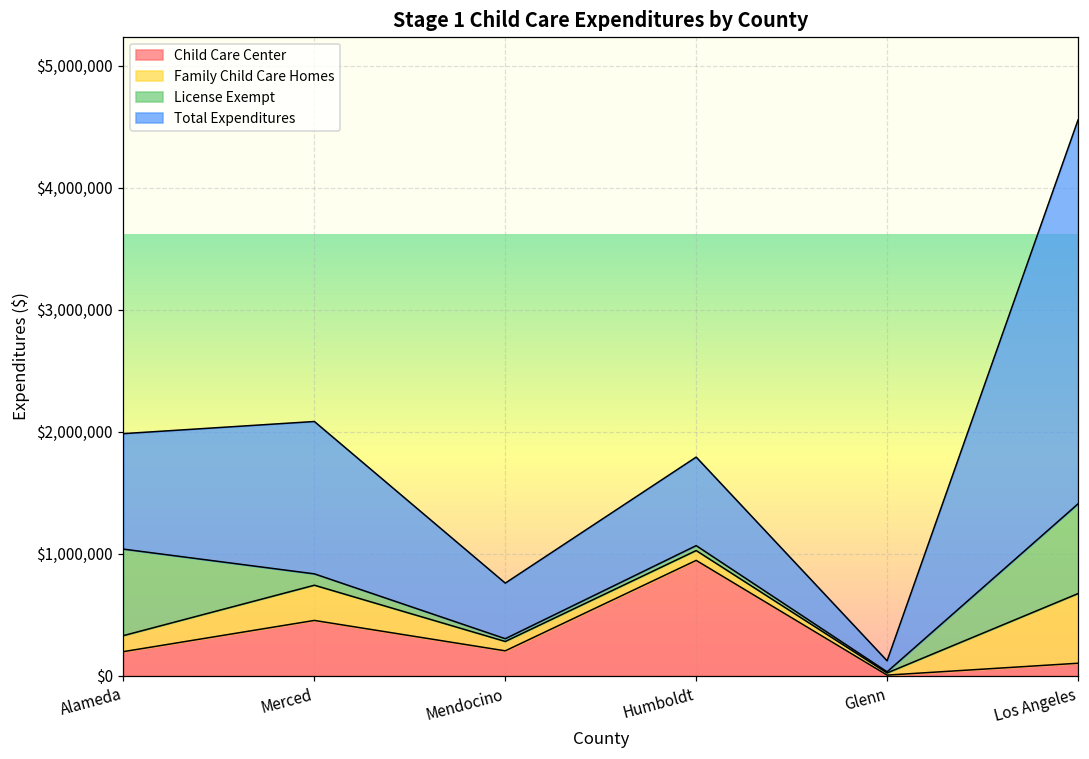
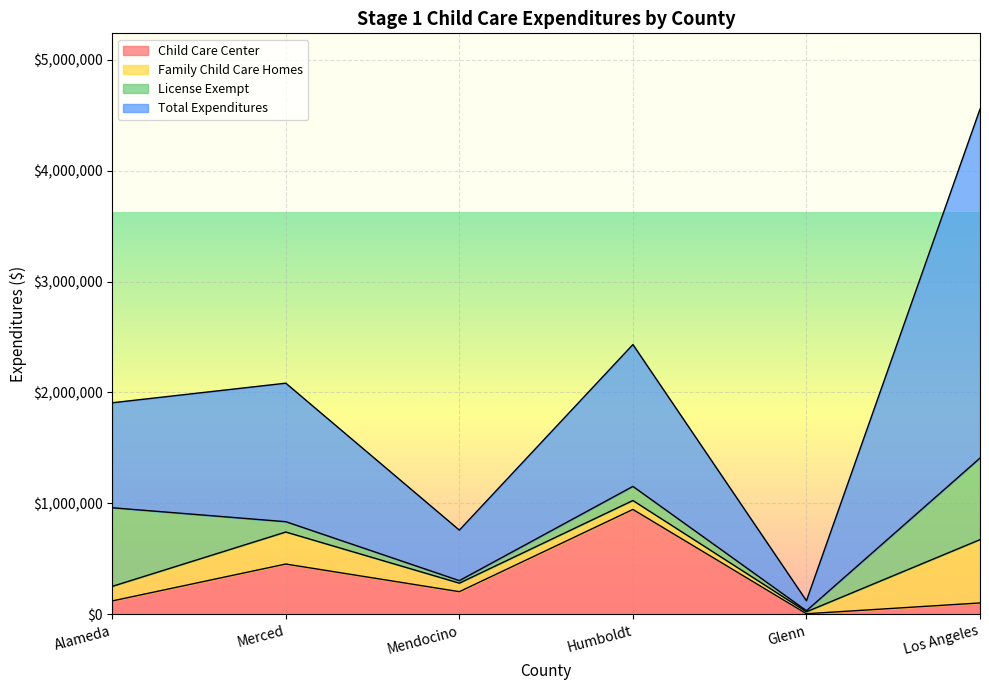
Child Care Center, Alameda: $200,000 -> $120,000
License Exempt, Humboldt: $40,000 -> $130,000
Total Expenditures, Humboldt: $730,000 -> $1,280,000
